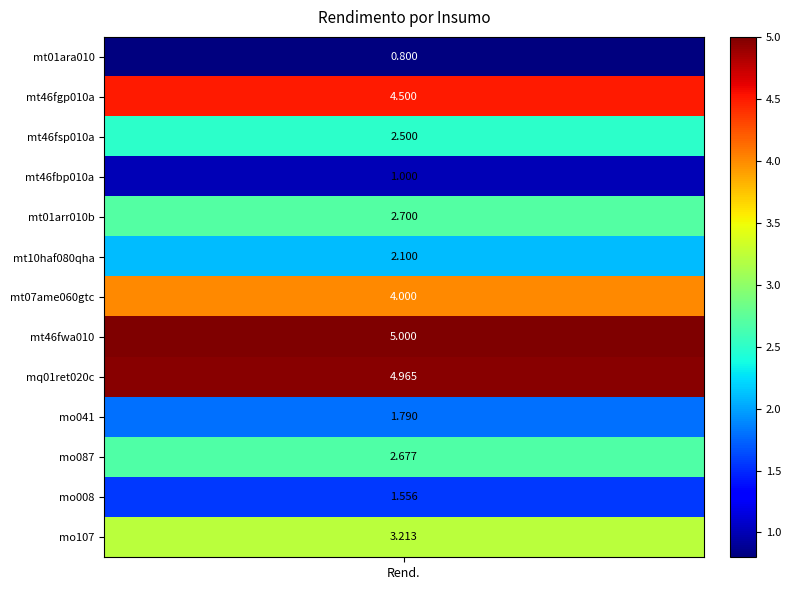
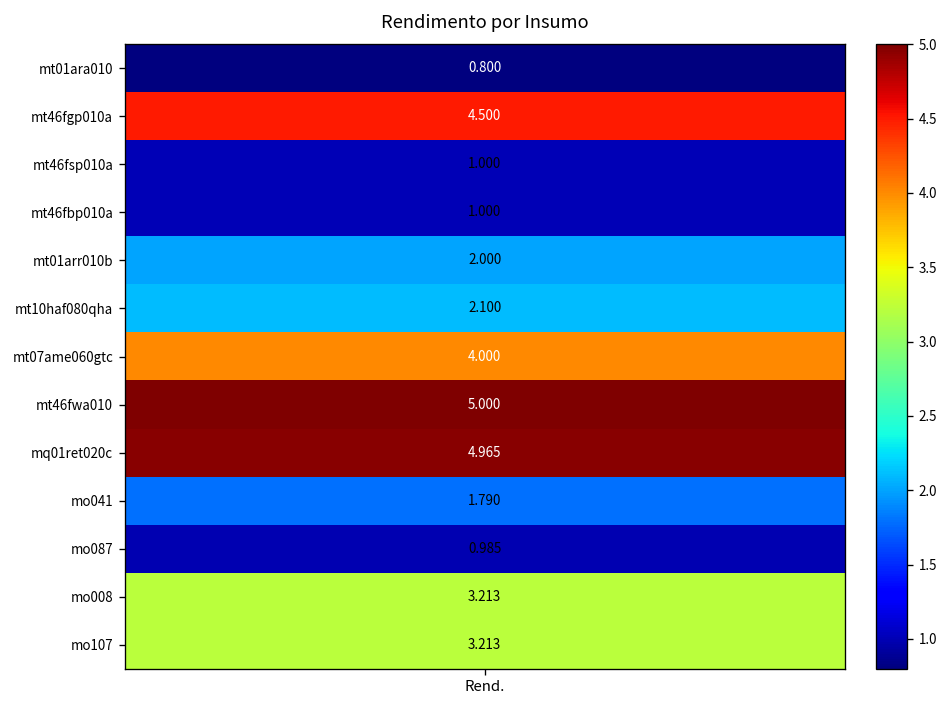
mt46fsp010a, Rend.: 2.500 -> 1.000
mt01arr010b, Rend.: 2.700 -> 2.000
mo087, Rend.: 2.677 -> 0.985
mo008, Rend.: 1.556 -> 3.213
